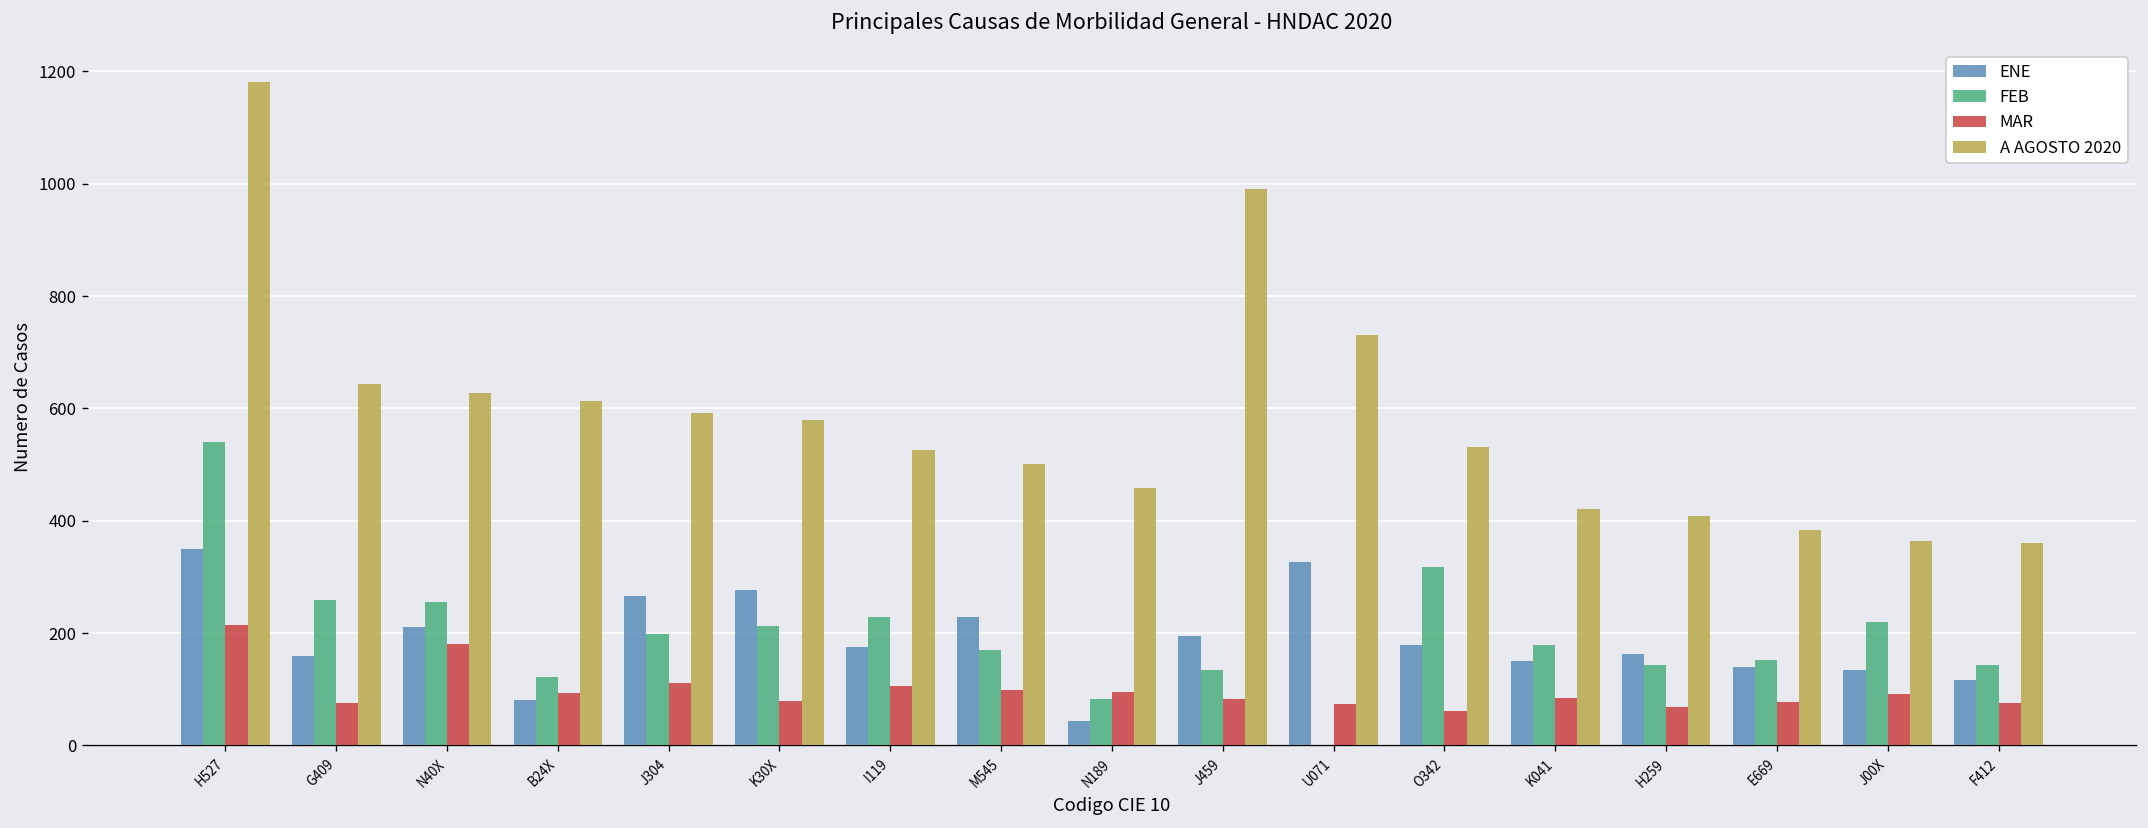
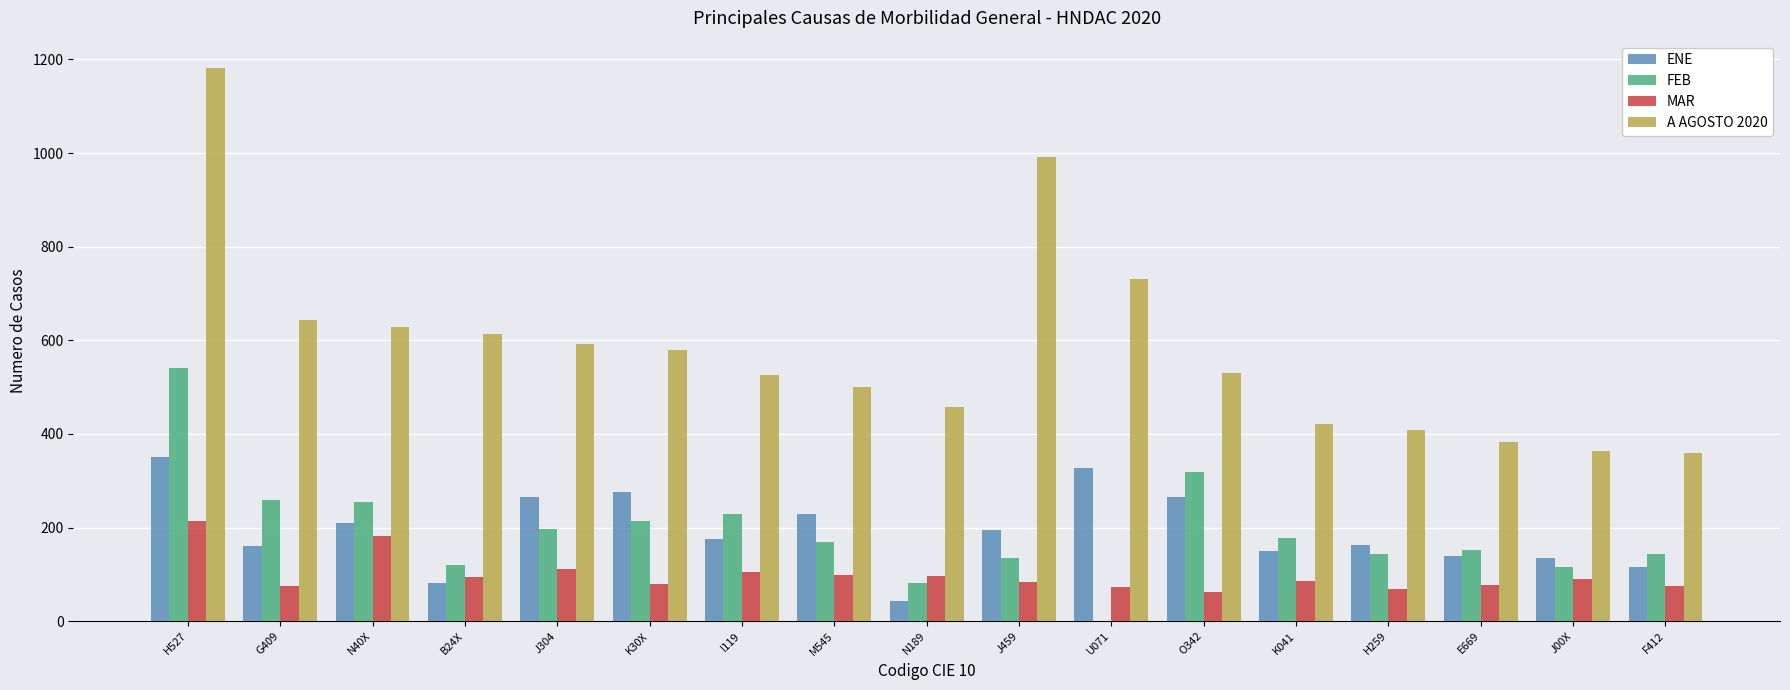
ENE, O342: 180 -> 270
FEB, J00X: 220 -> 120
